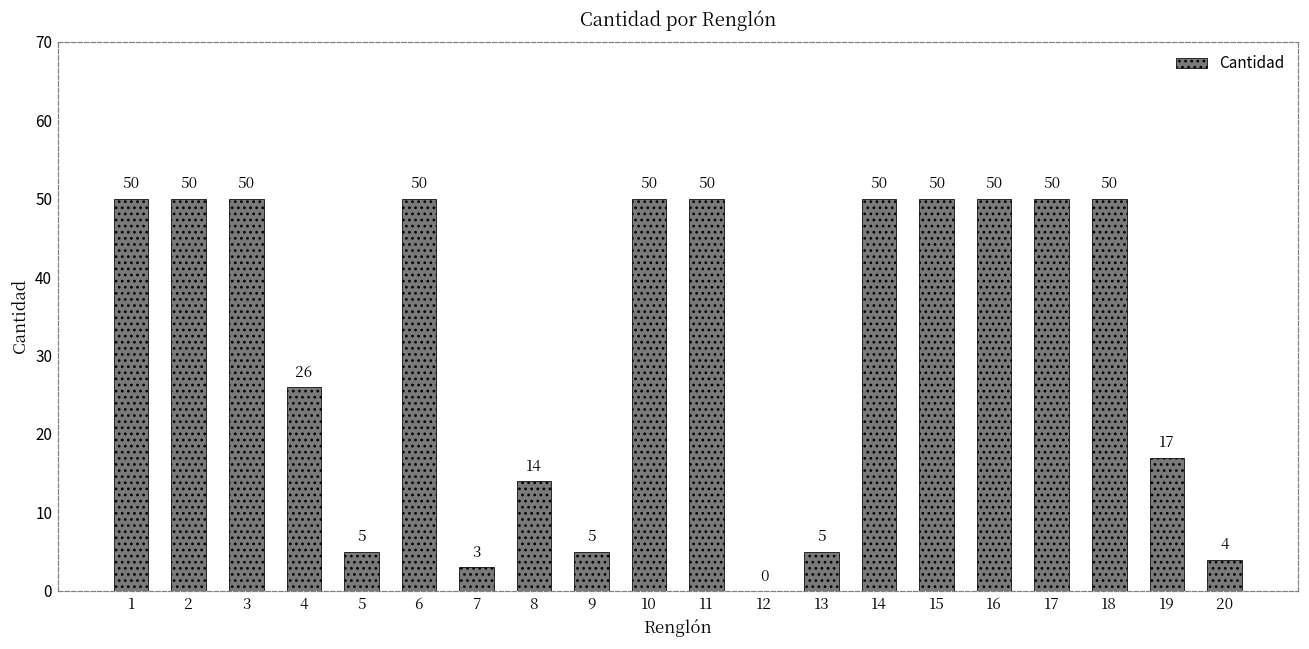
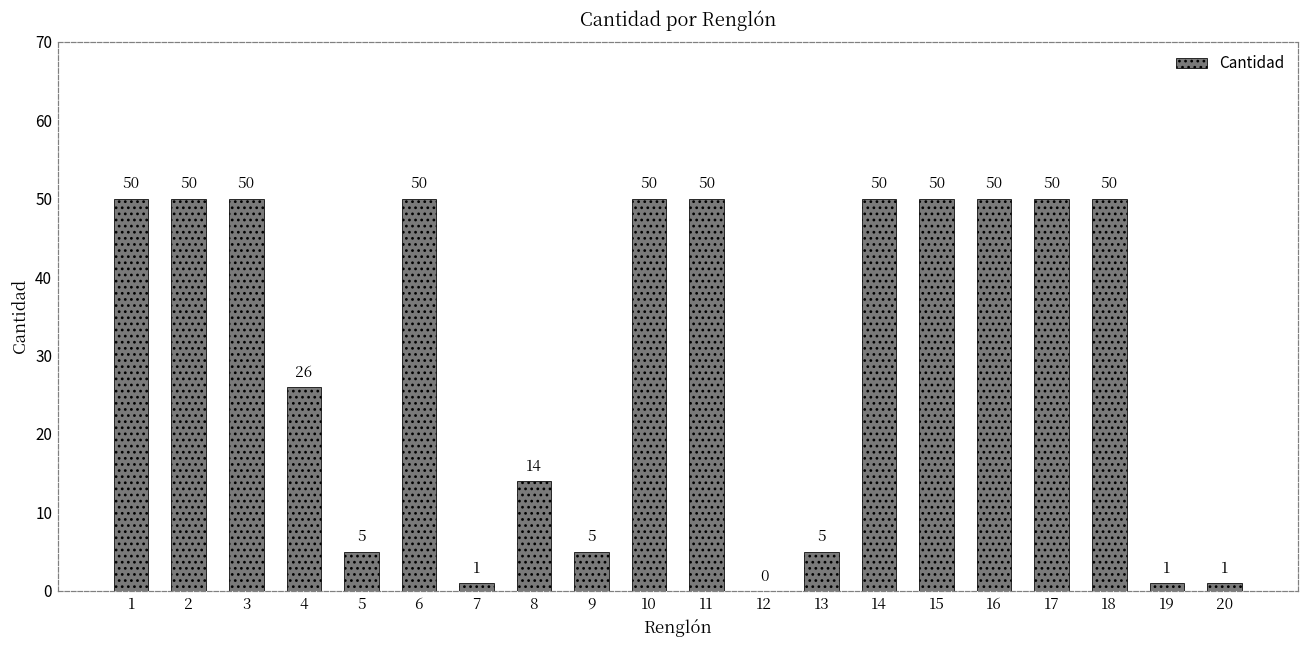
7: 3 -> 1
19: 17 -> 1
20: 4 -> 1
